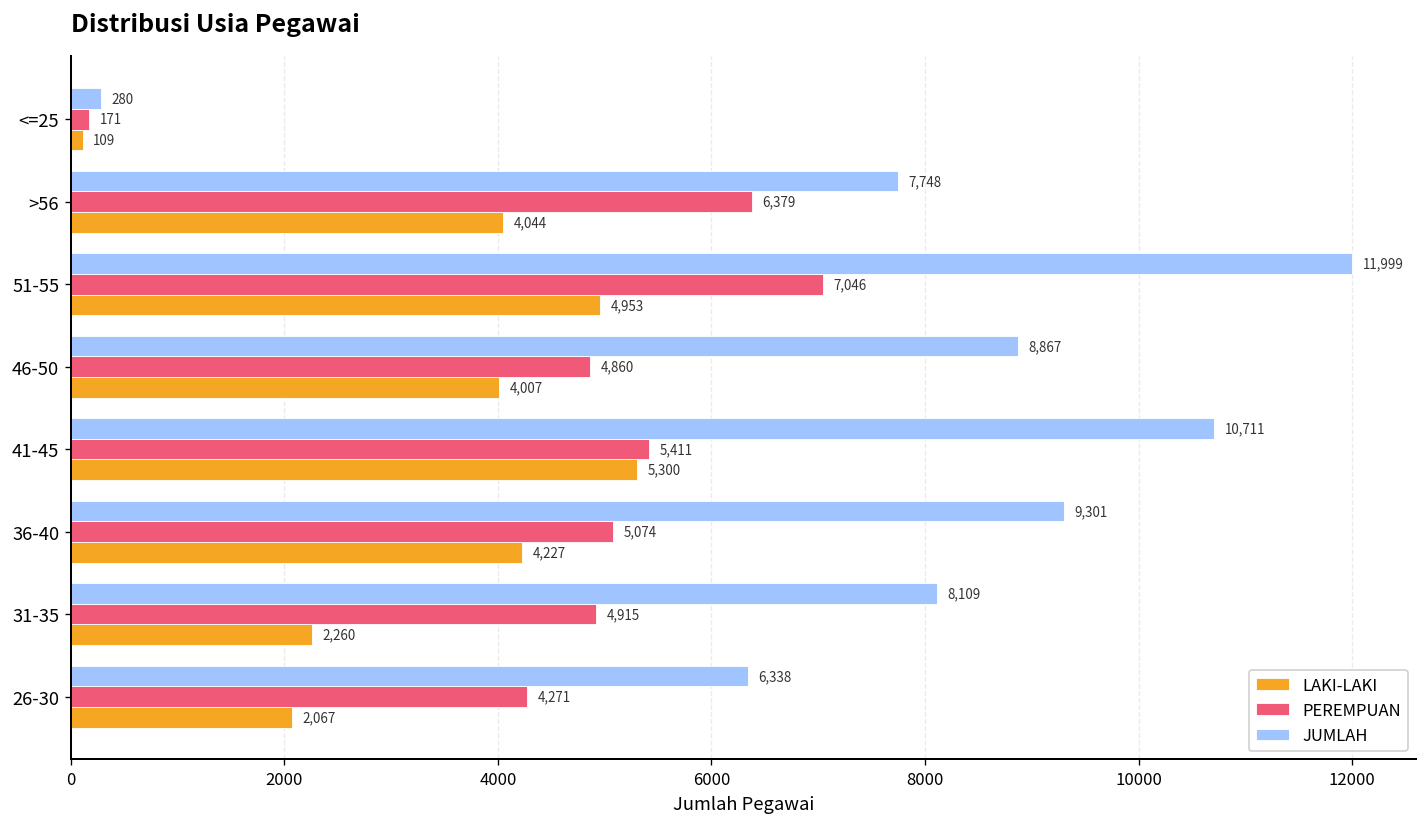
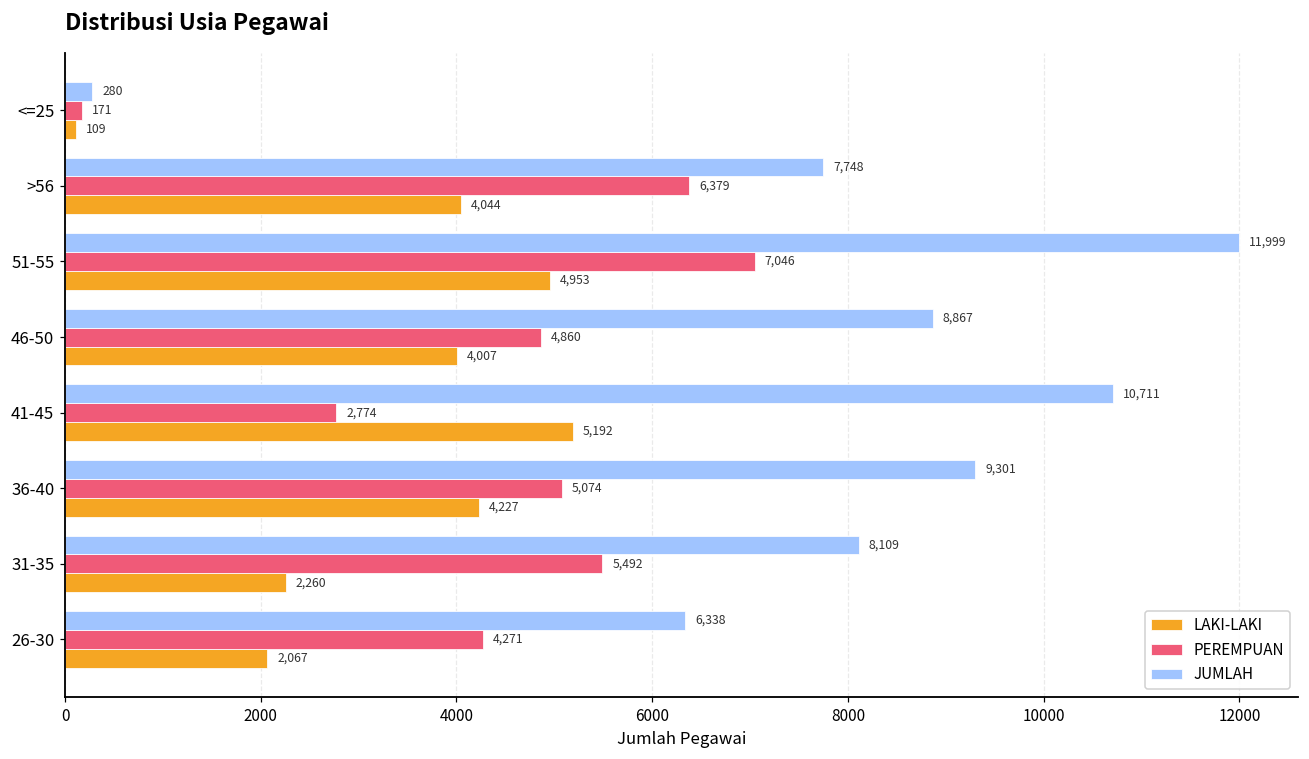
PEREMPUAN, 41-45: 5,411 -> 2,774
LAKI-LAKI, 41-45: 5,300 -> 5,192
PEREMPUAN, 31-35: 4,915 -> 5,492
